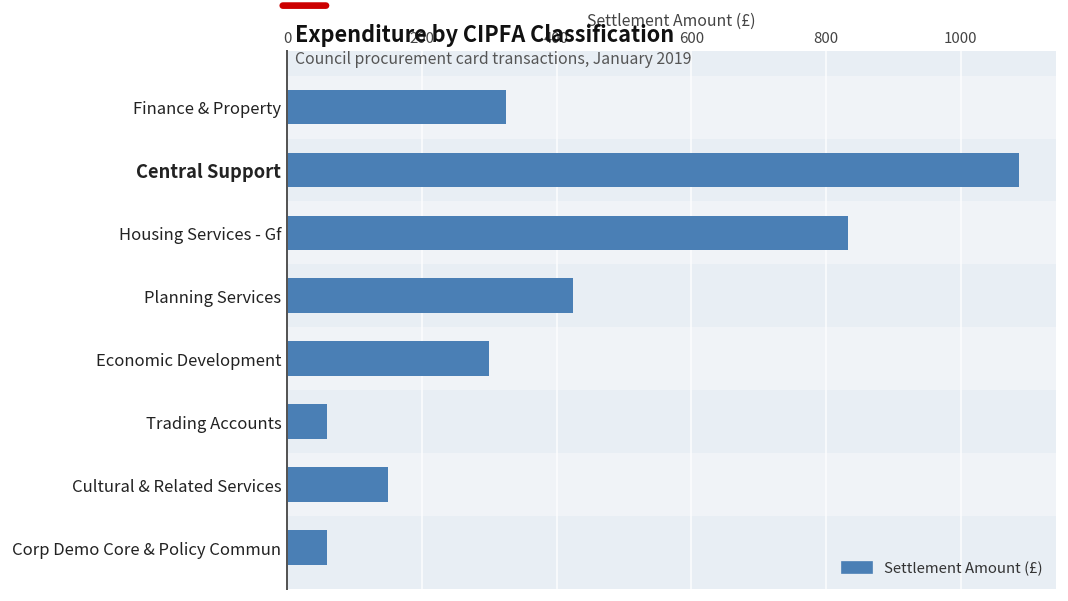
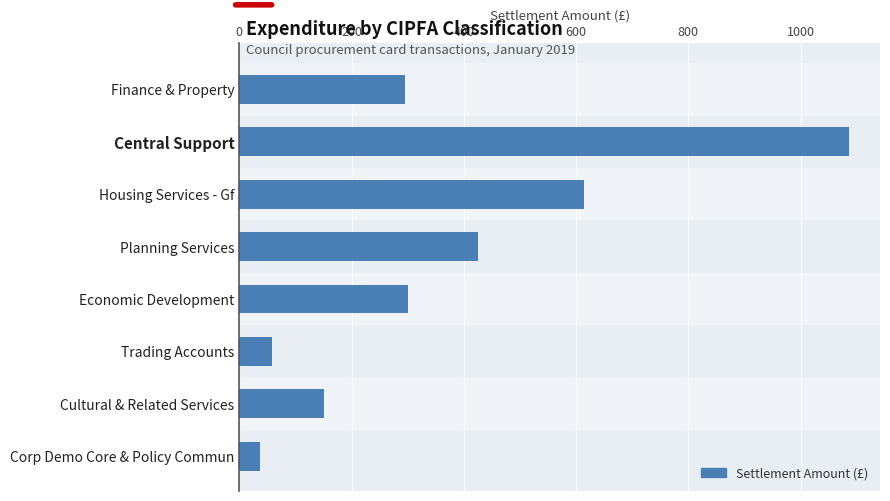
Finance & Property: 330 -> 300
Housing Services - Gf: 830 -> 620
Corp Demo Core & Policy Commun: 60 -> 40
